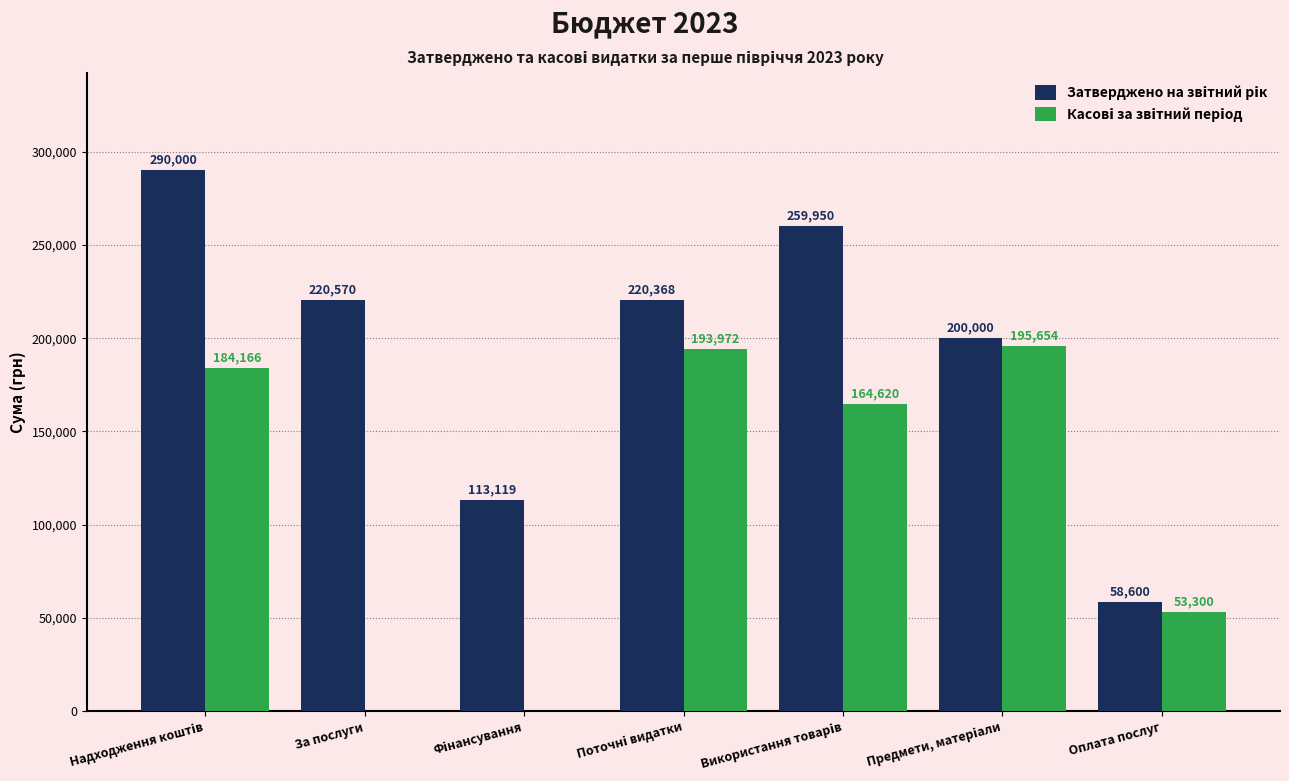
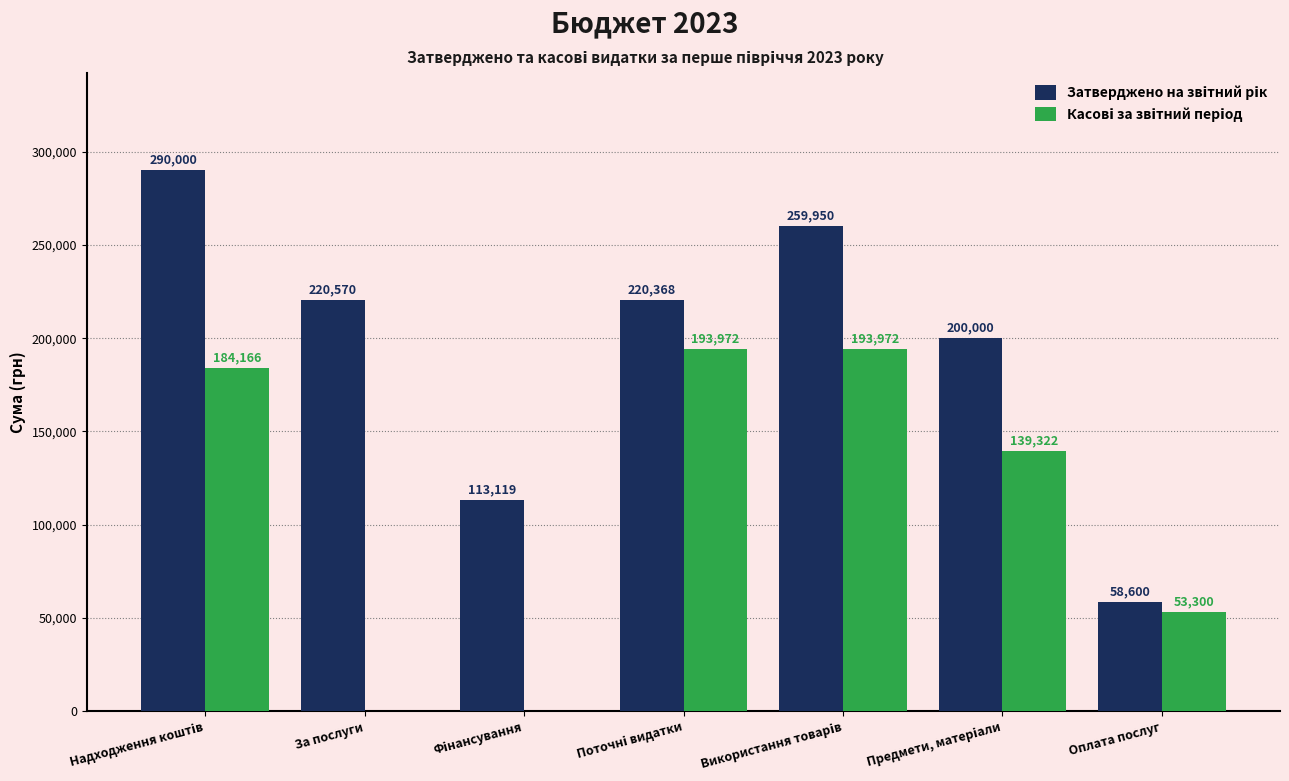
Касові за звітний період, Використання товарів: 164,620 -> 193,972
Касові за звітний період, Предмети, матеріали: 195,654 -> 139,322
